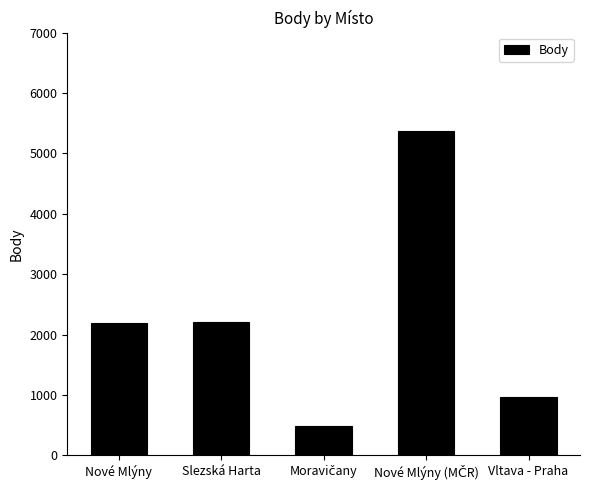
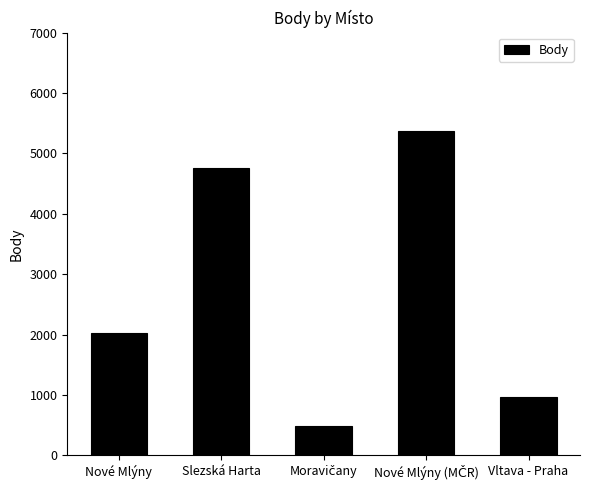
Nové Mlýny: 2200 -> 2000
Slezská Harta: 2200 -> 4800
